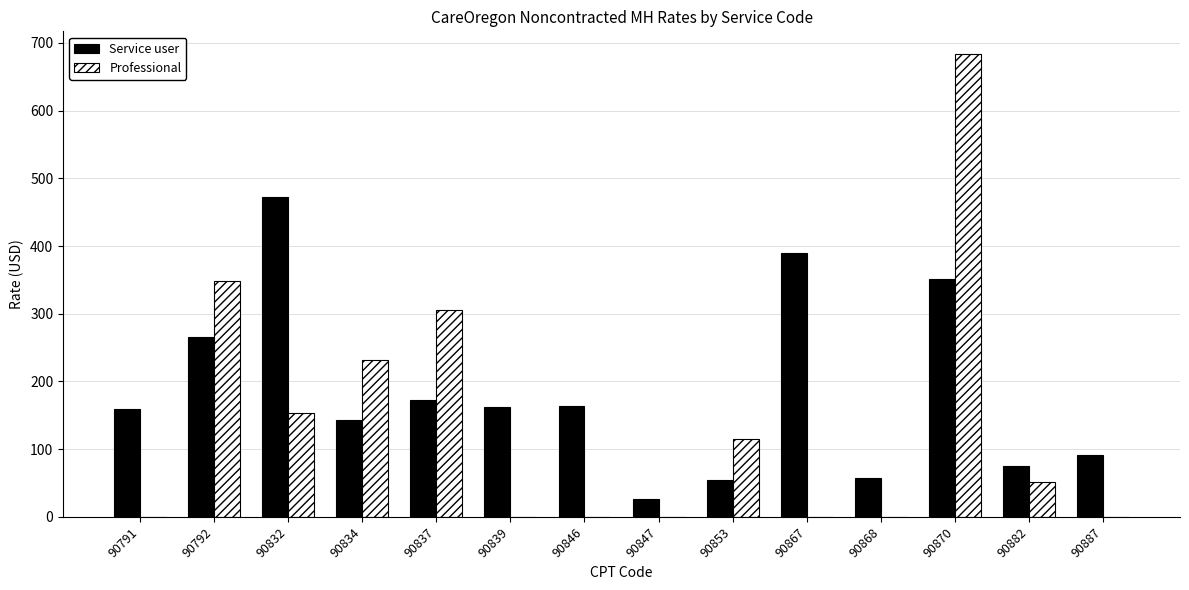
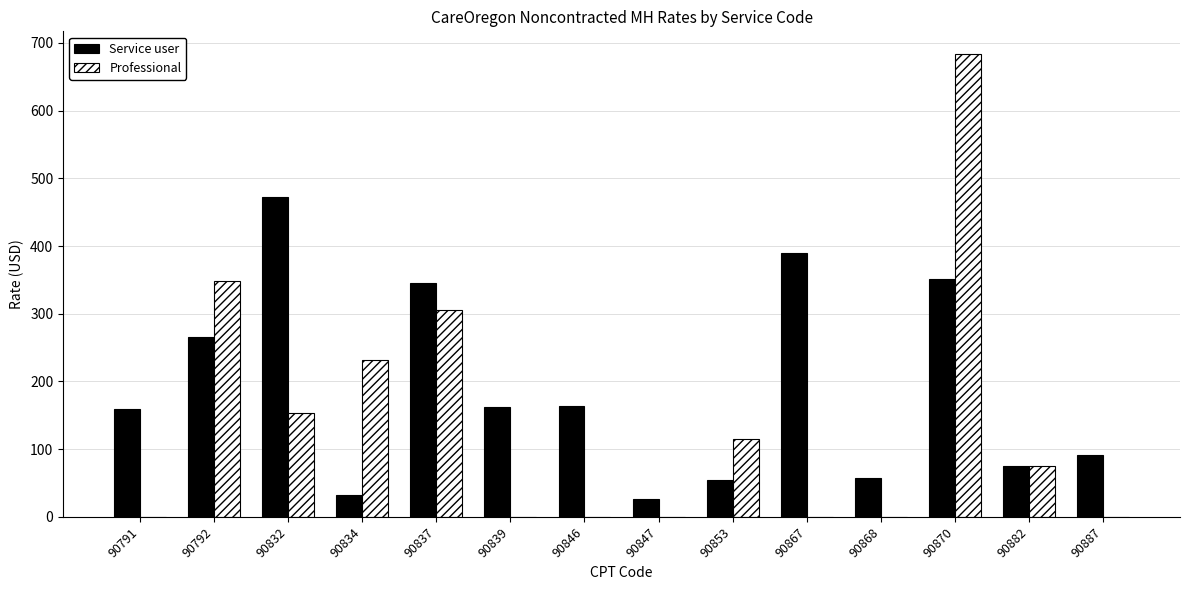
Service user, 90834: 140 -> 30
Service user, 90837: 170 -> 350
Professional, 90882: 50 -> 80
